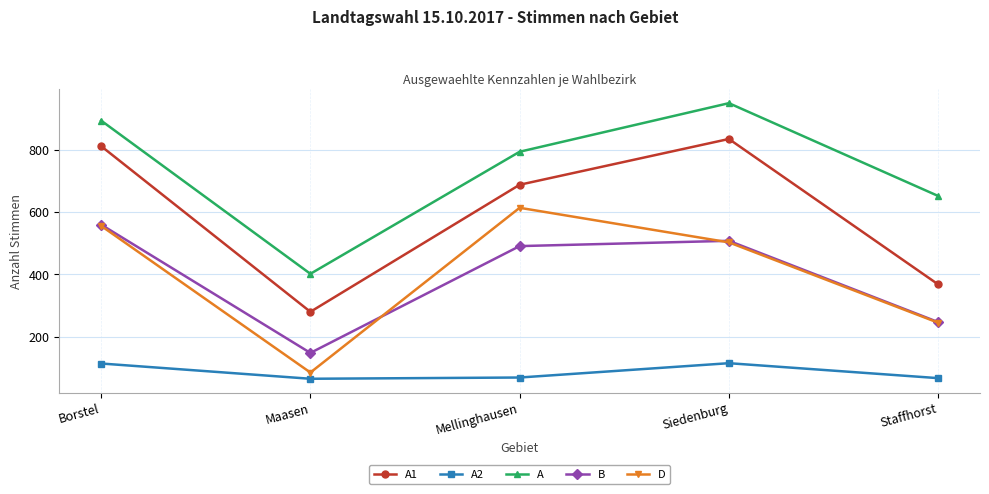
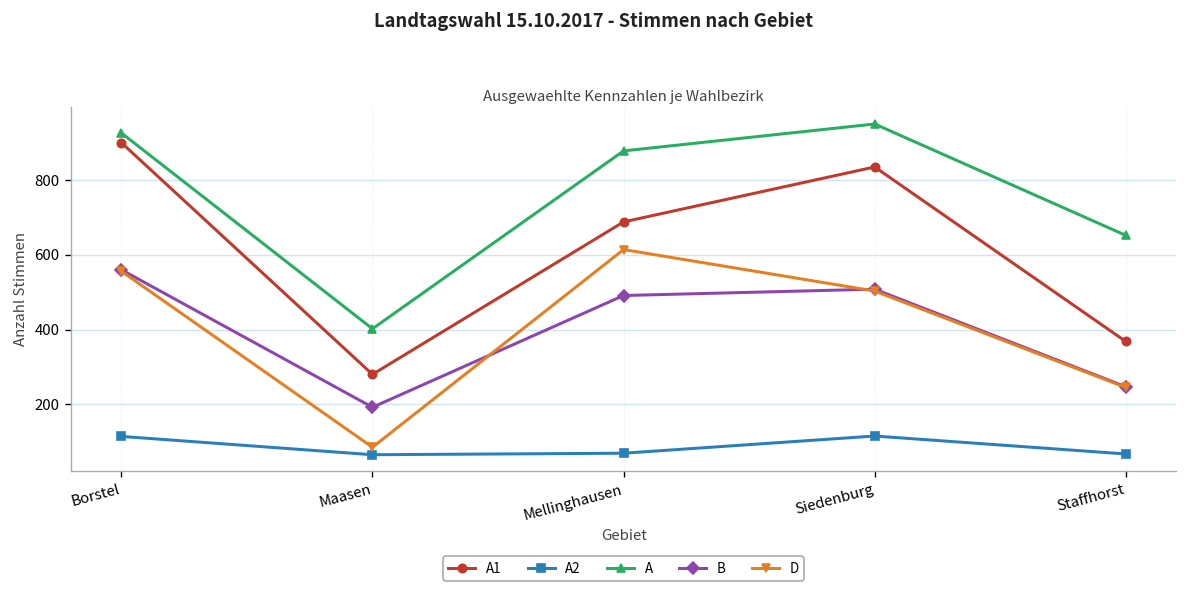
A1, Borstel: 810 -> 900
A, Borstel: 890 -> 930
B, Maasen: 150 -> 190
A, Mellinghausen: 790 -> 880
